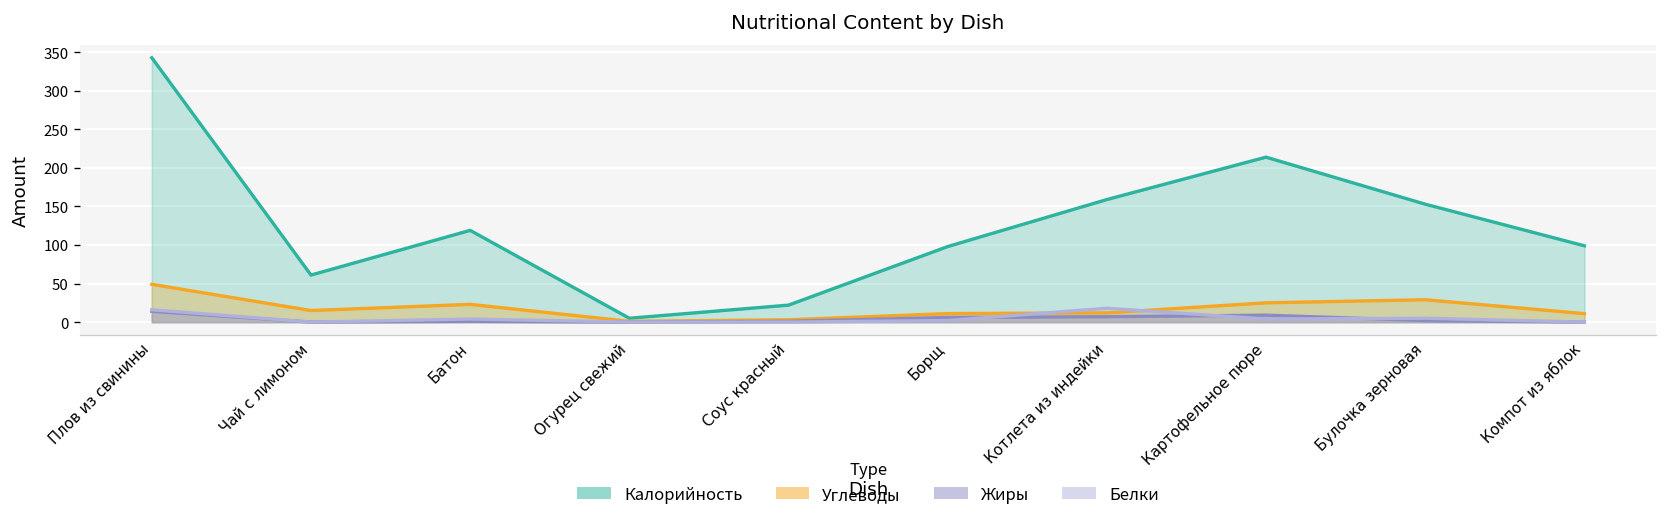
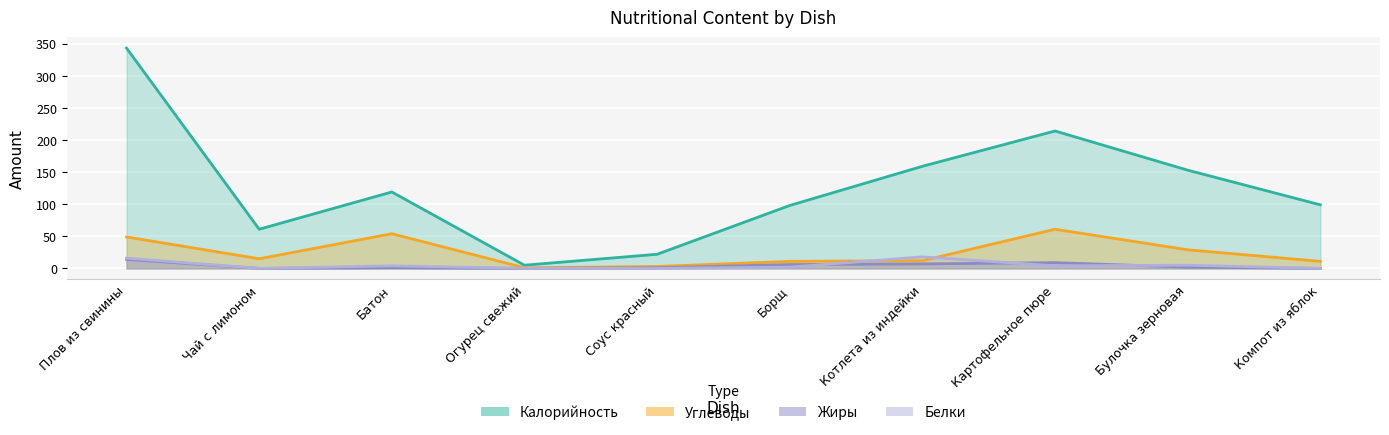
Углеводы, Батон: 20 -> 50
Углеводы, Картофельное пюре: 30 -> 60
